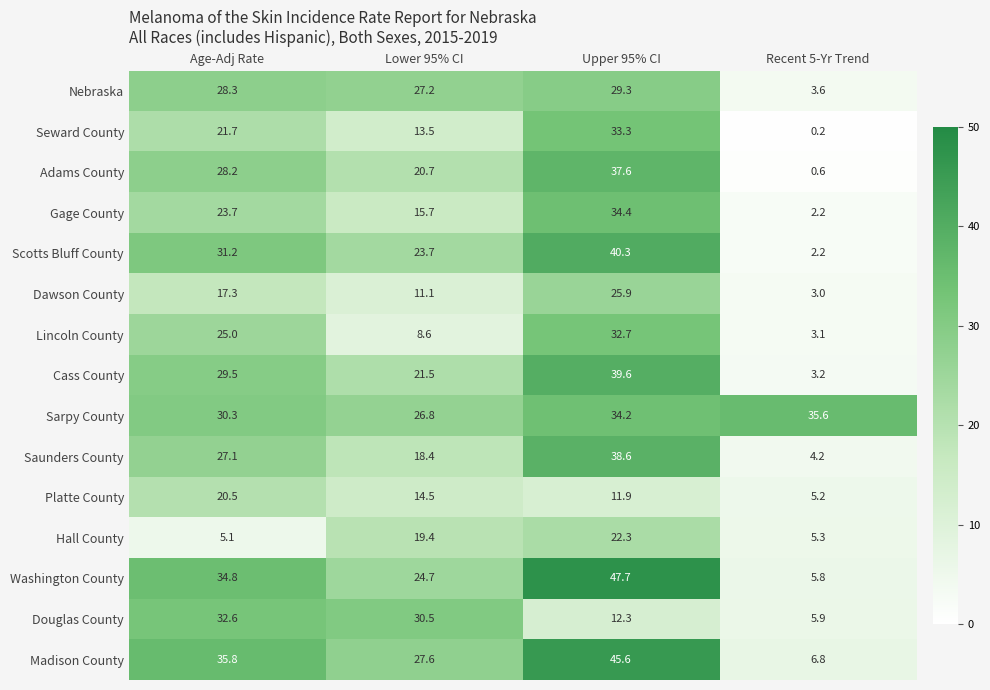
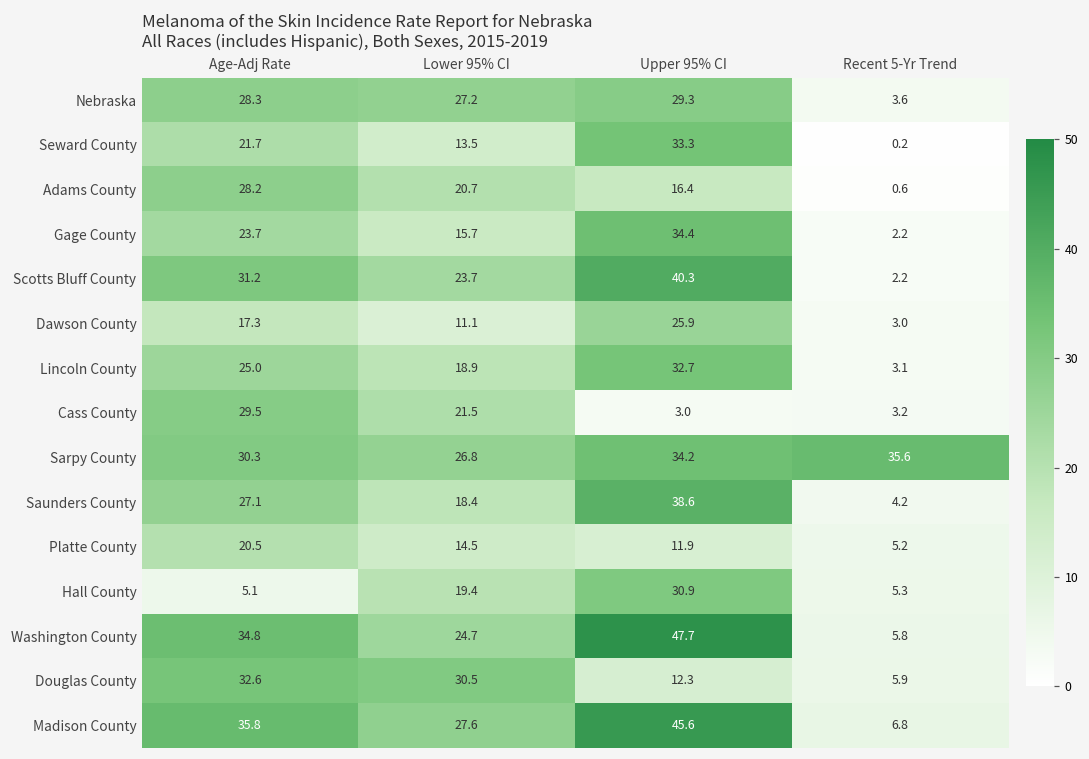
Adams County, Upper 95% CI: 37.6 -> 16.4
Lincoln County, Lower 95% CI: 8.6 -> 18.9
Cass County, Upper 95% CI: 39.6 -> 3.0
Hall County, Upper 95% CI: 22.3 -> 30.9
